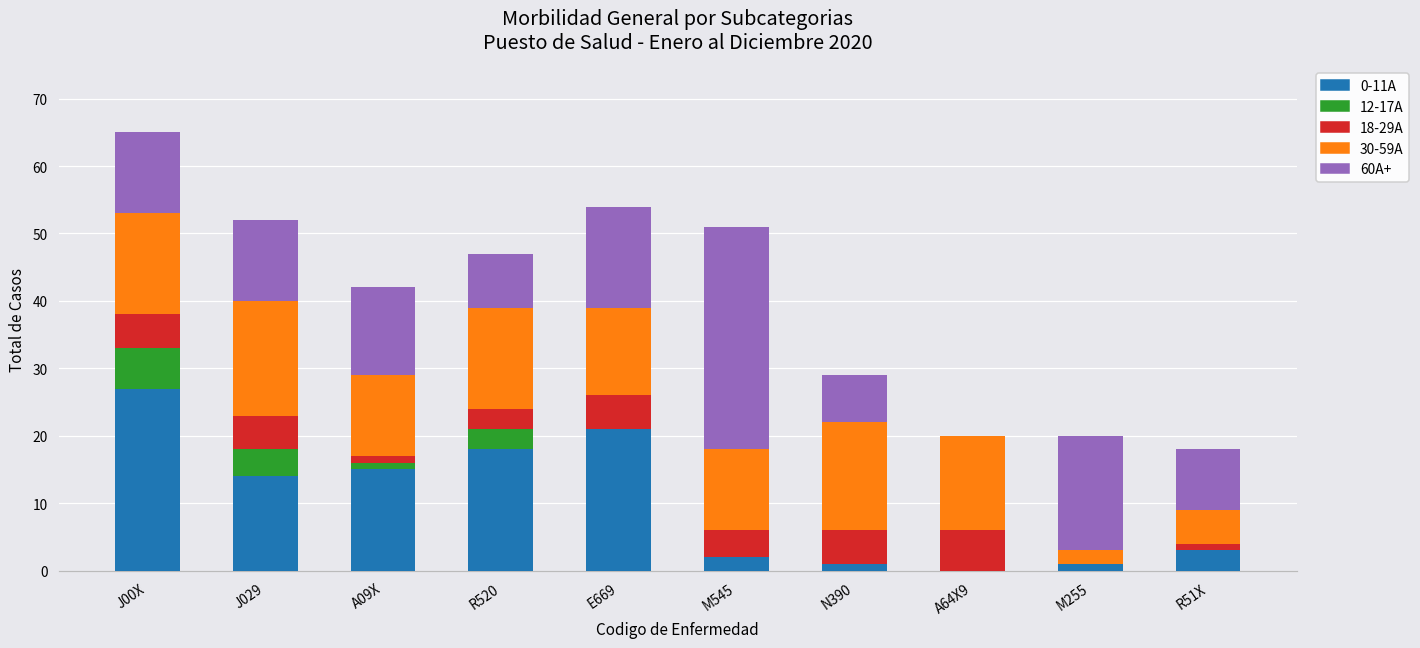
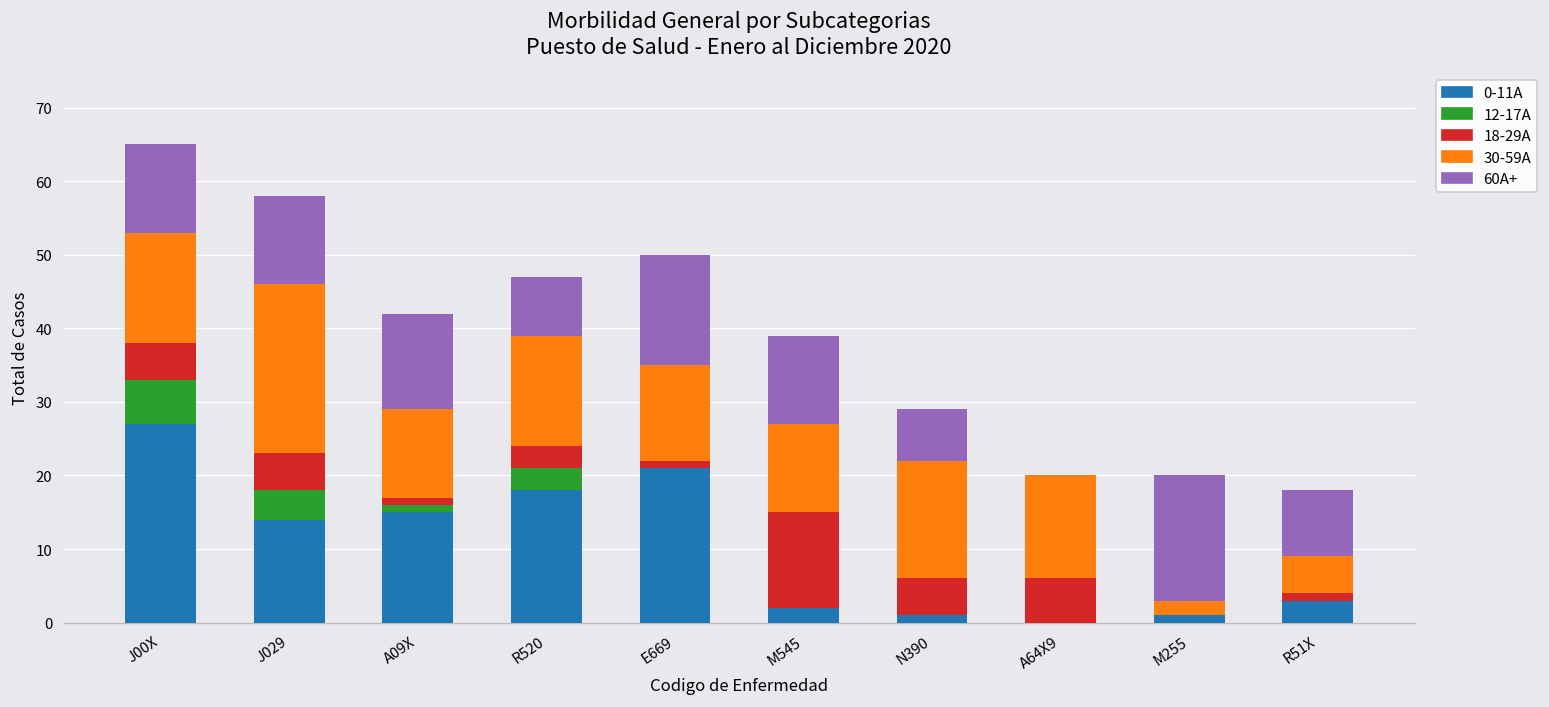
30-59A, J029: 17 -> 23
18-29A, E669: 5 -> 1
18-29A, M545: 4 -> 13
60A+, M545: 33 -> 12
